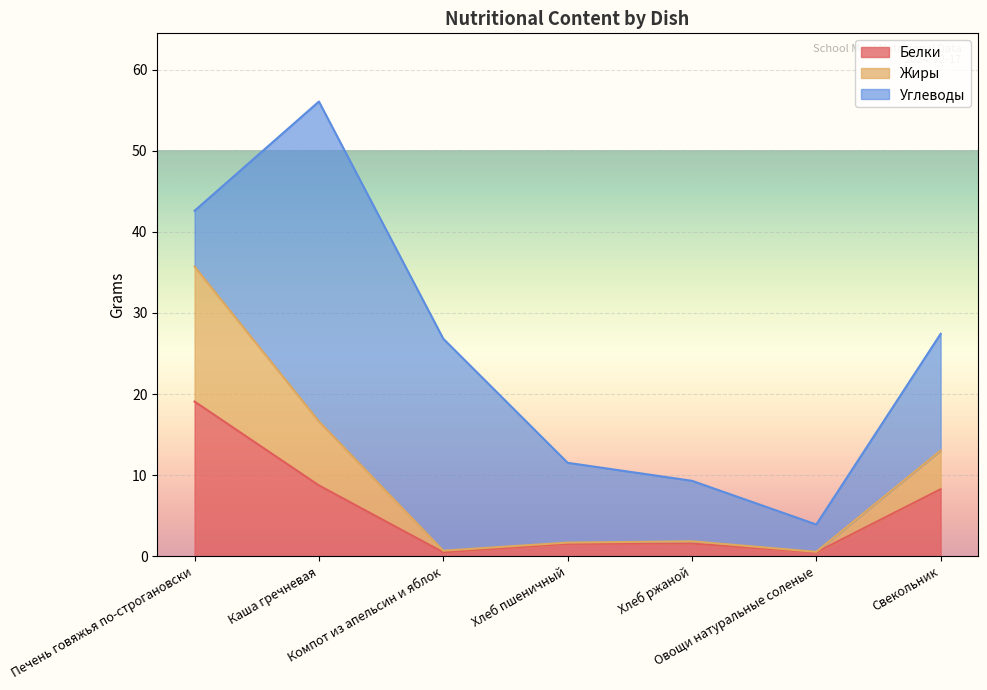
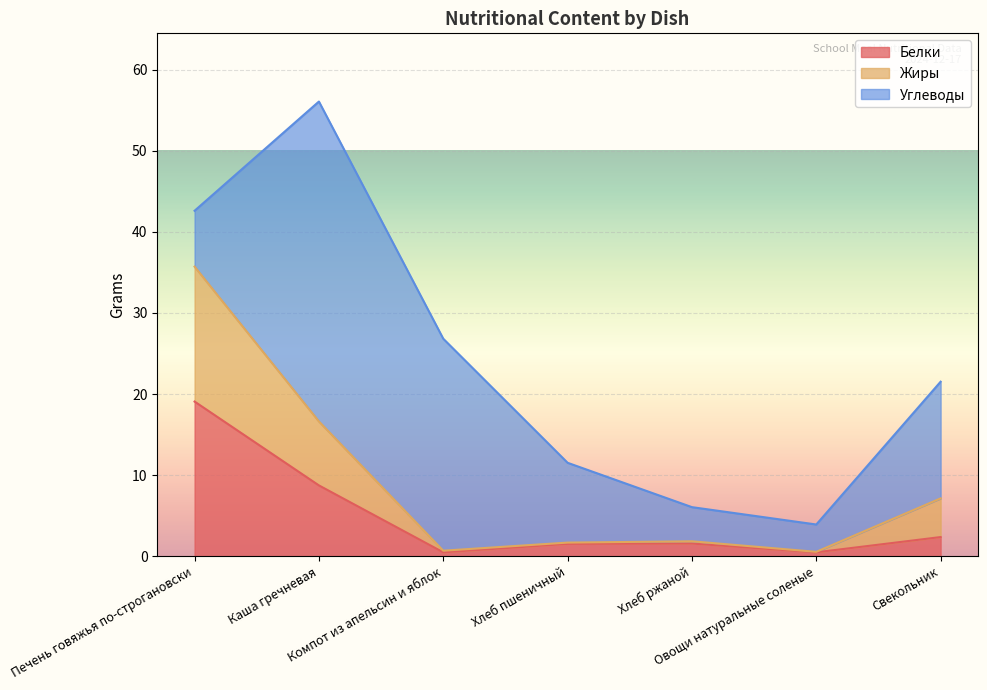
Углеводы, Хлеб ржаной: 7 -> 4
Белки, Свекольник: 8 -> 2
